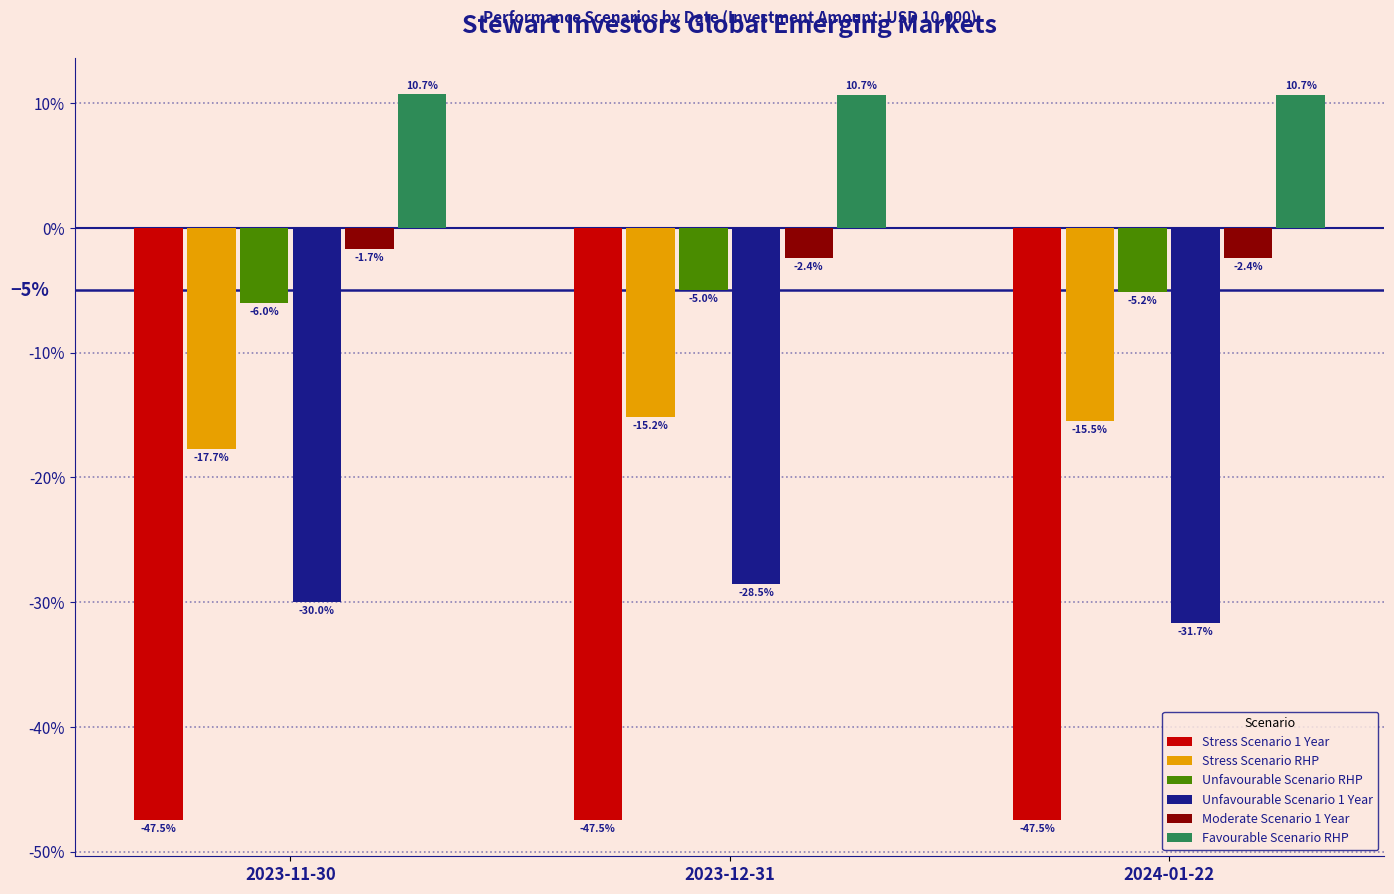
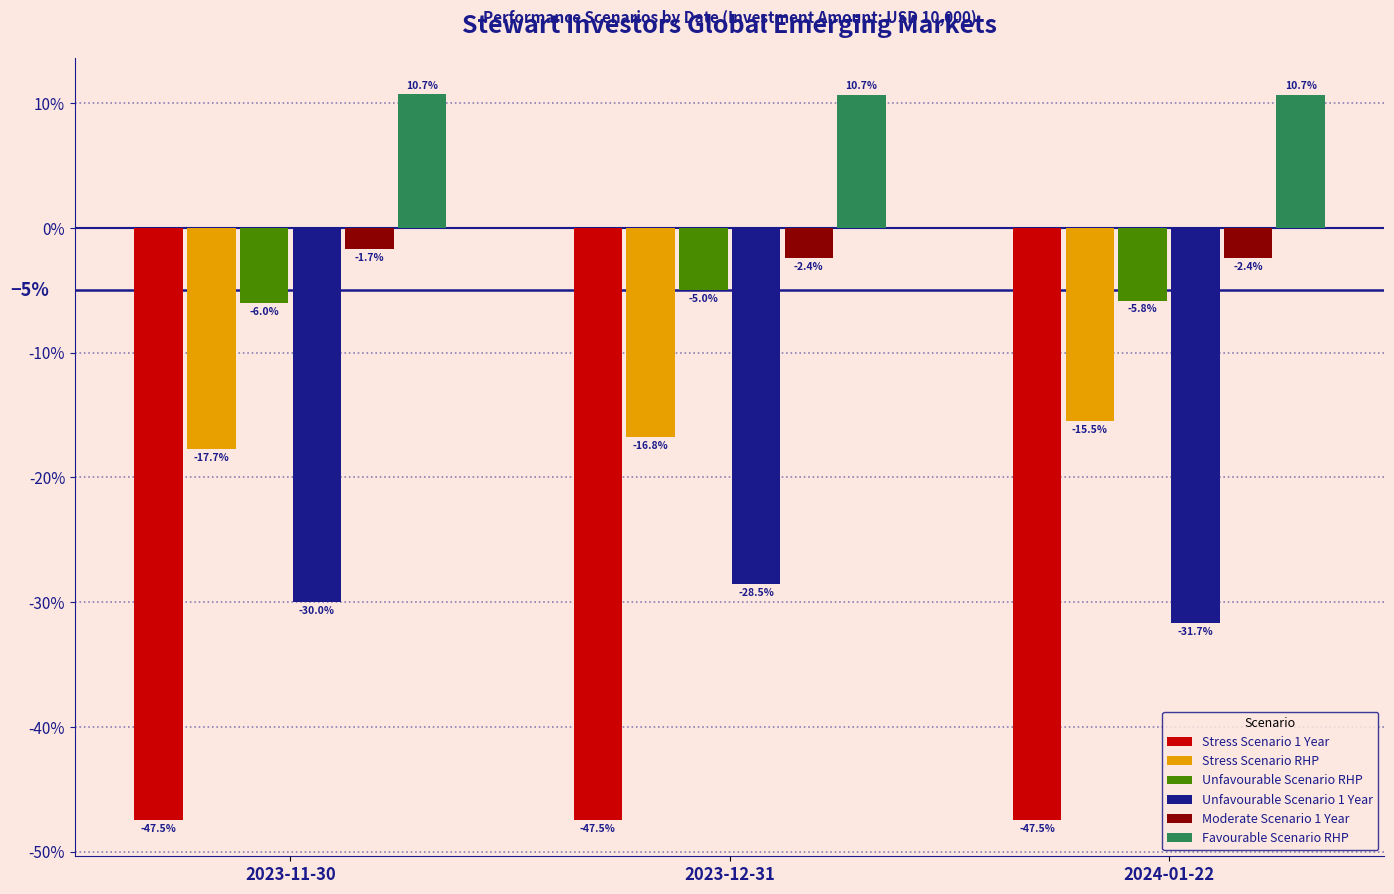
Stress Scenario RHP, 2023-12-31: -15.2% -> -16.8%
Unfavourable Scenario RHP, 2024-01-22: -5.2% -> -5.8%
